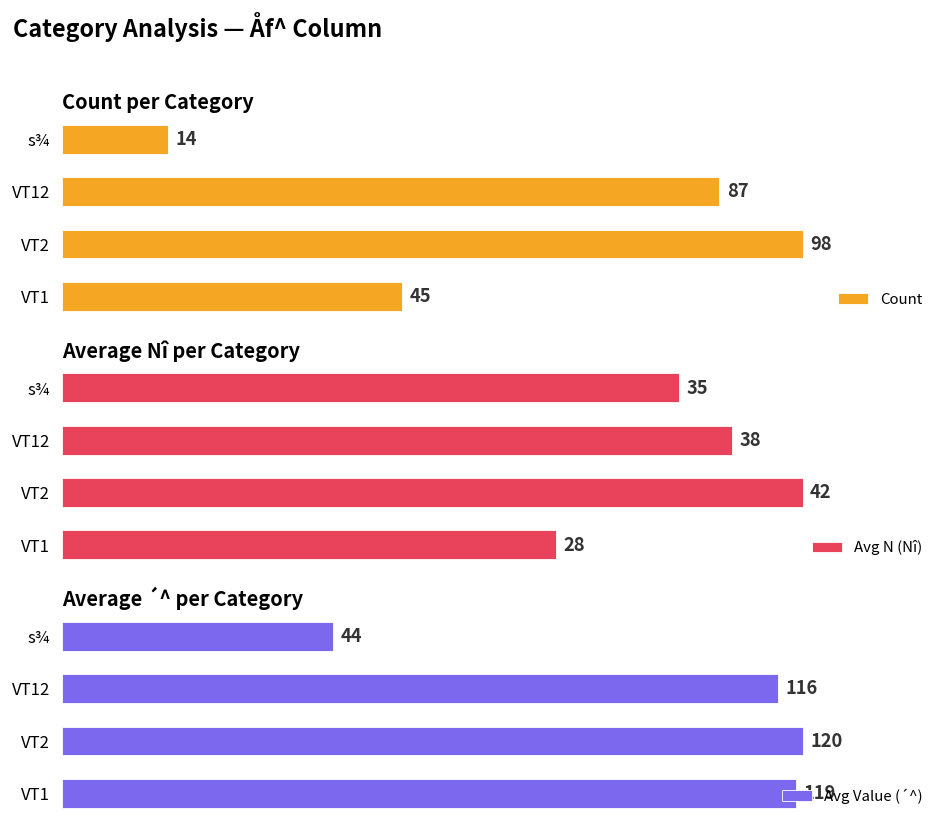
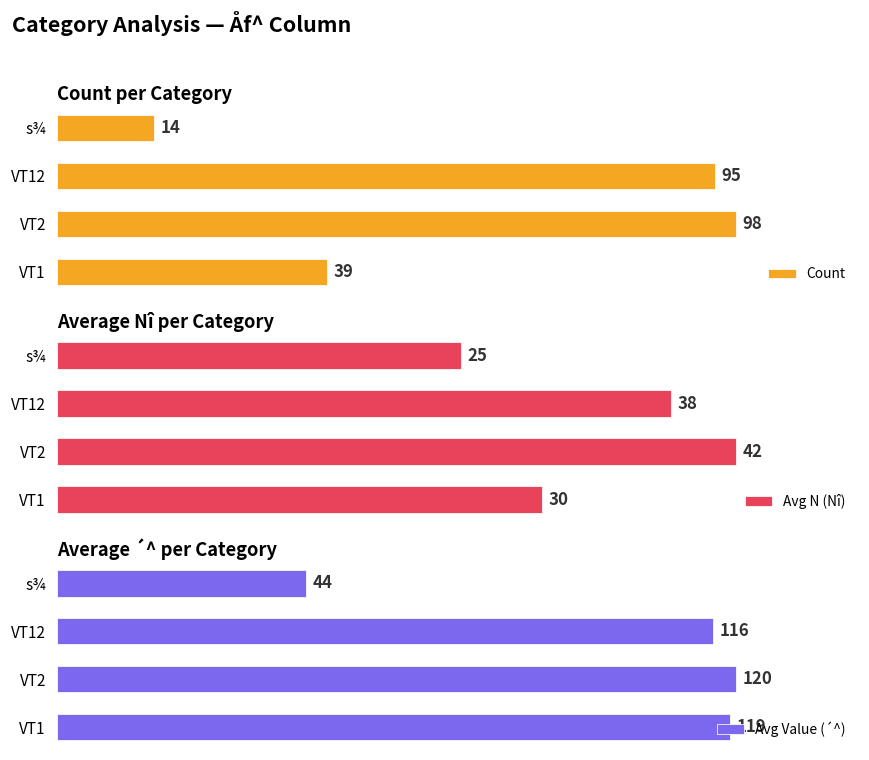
Count per Category, VT12: 87 -> 95
Count per Category, VT1: 45 -> 39
Average Nî per Category, s¾: 35 -> 25
Average Nî per Category, VT1: 28 -> 30
